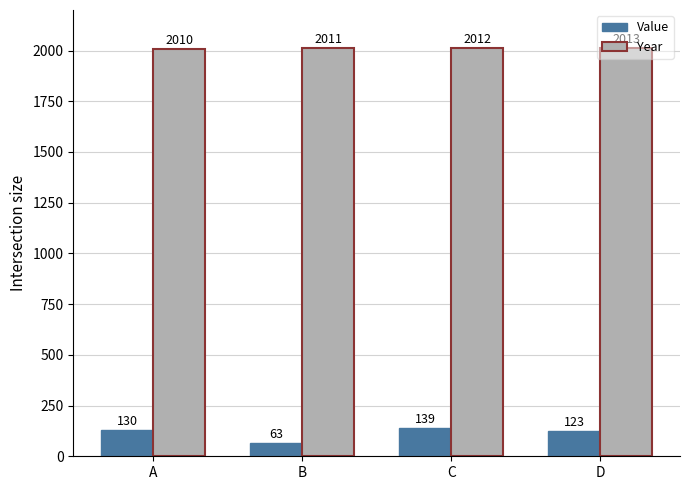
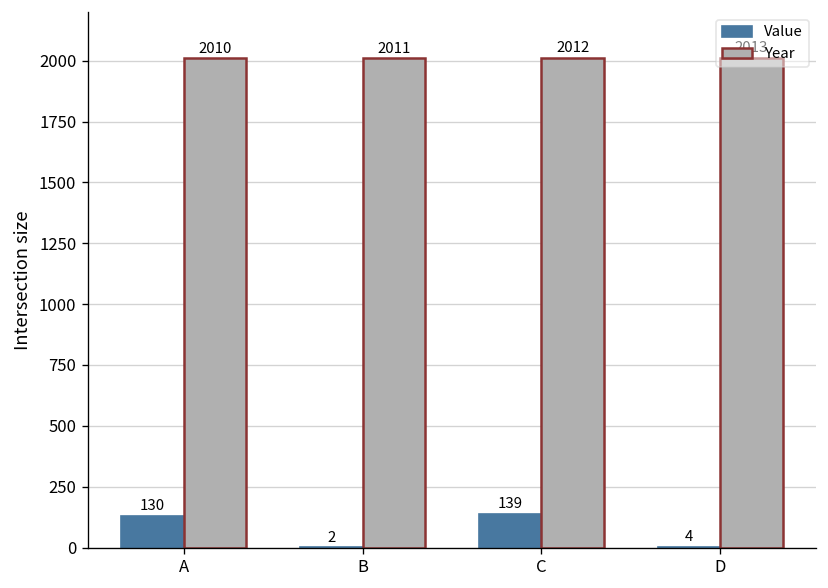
Value, B: 63 -> 2
Value, D: 123 -> 4
